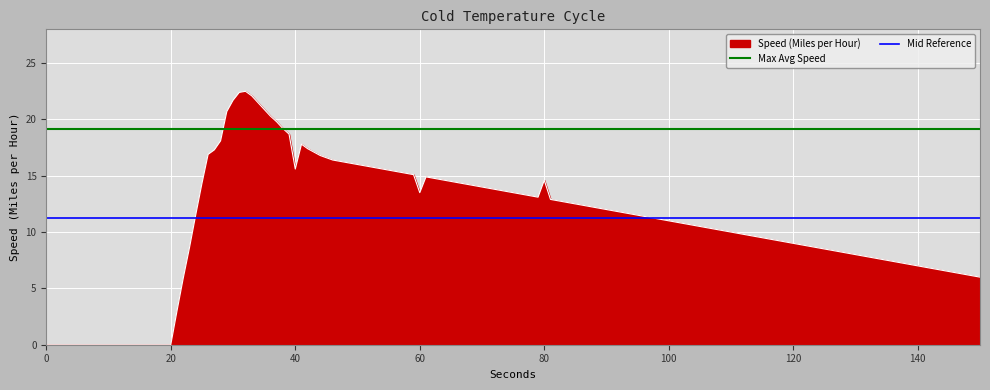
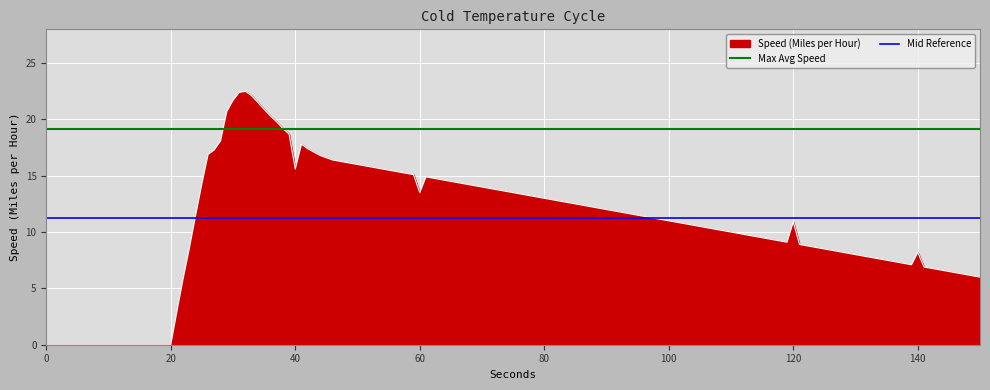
80: 14.6 -> 13.0
120: 9.0 -> 10.9
140: 7.0 -> 8.2
